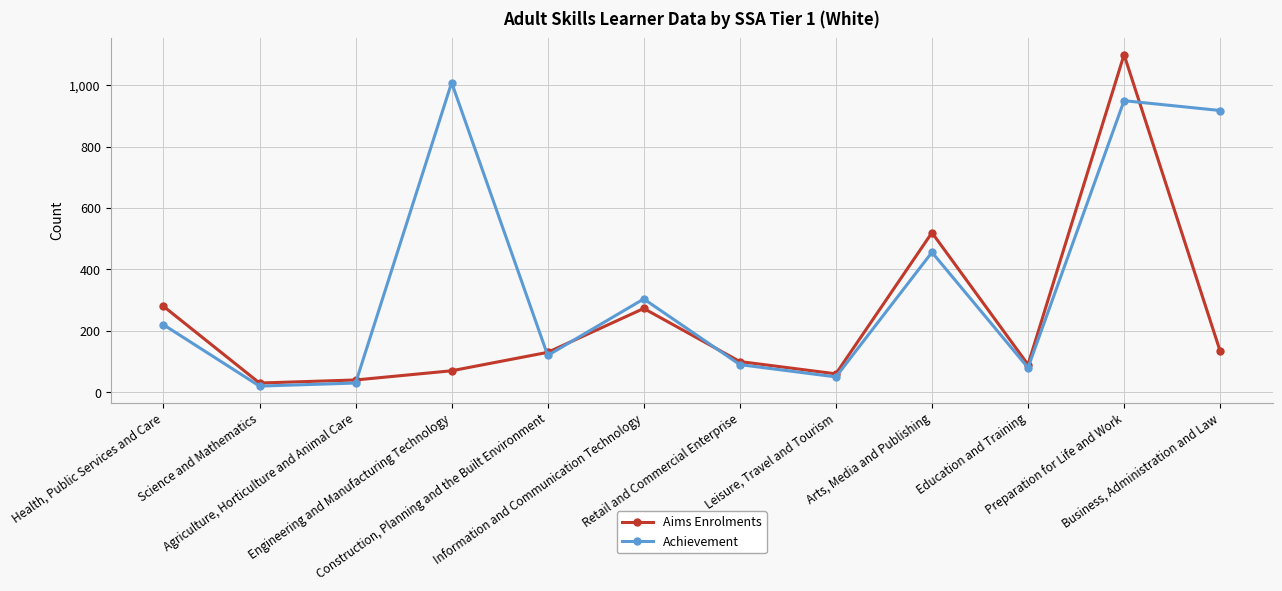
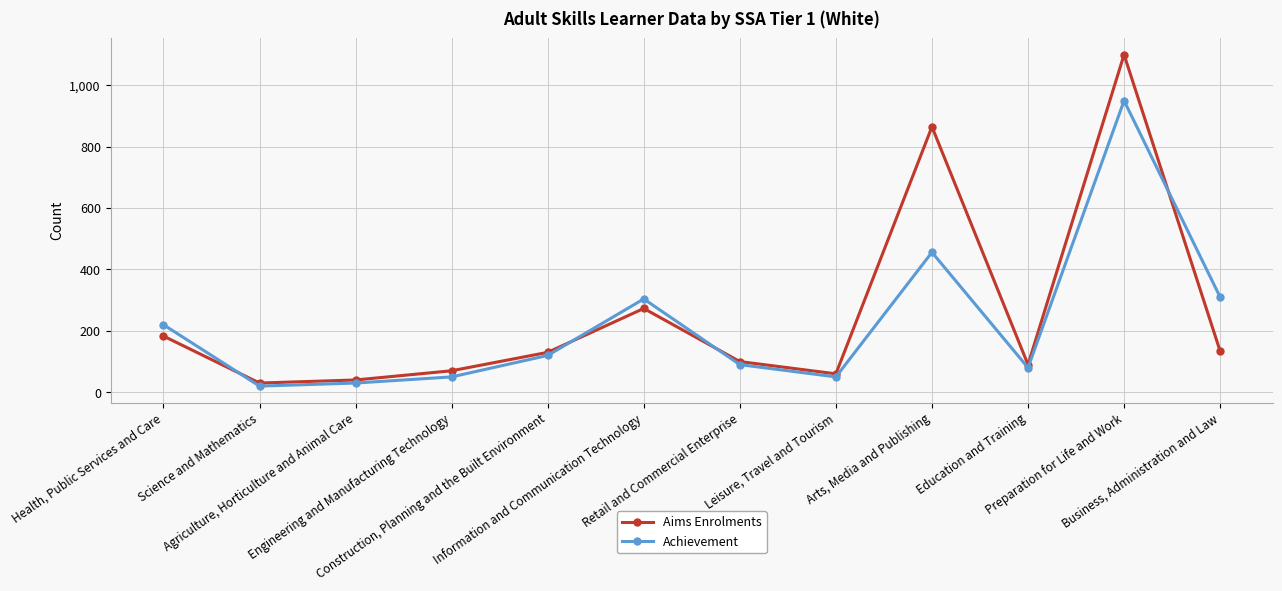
Aims Enrolments, Health, Public Services and Care: 280 -> 180
Achievement, Engineering and Manufacturing Technology: 1,010 -> 50
Aims Enrolments, Arts, Media and Publishing: 520 -> 870
Achievement, Business, Administration and Law: 920 -> 310
